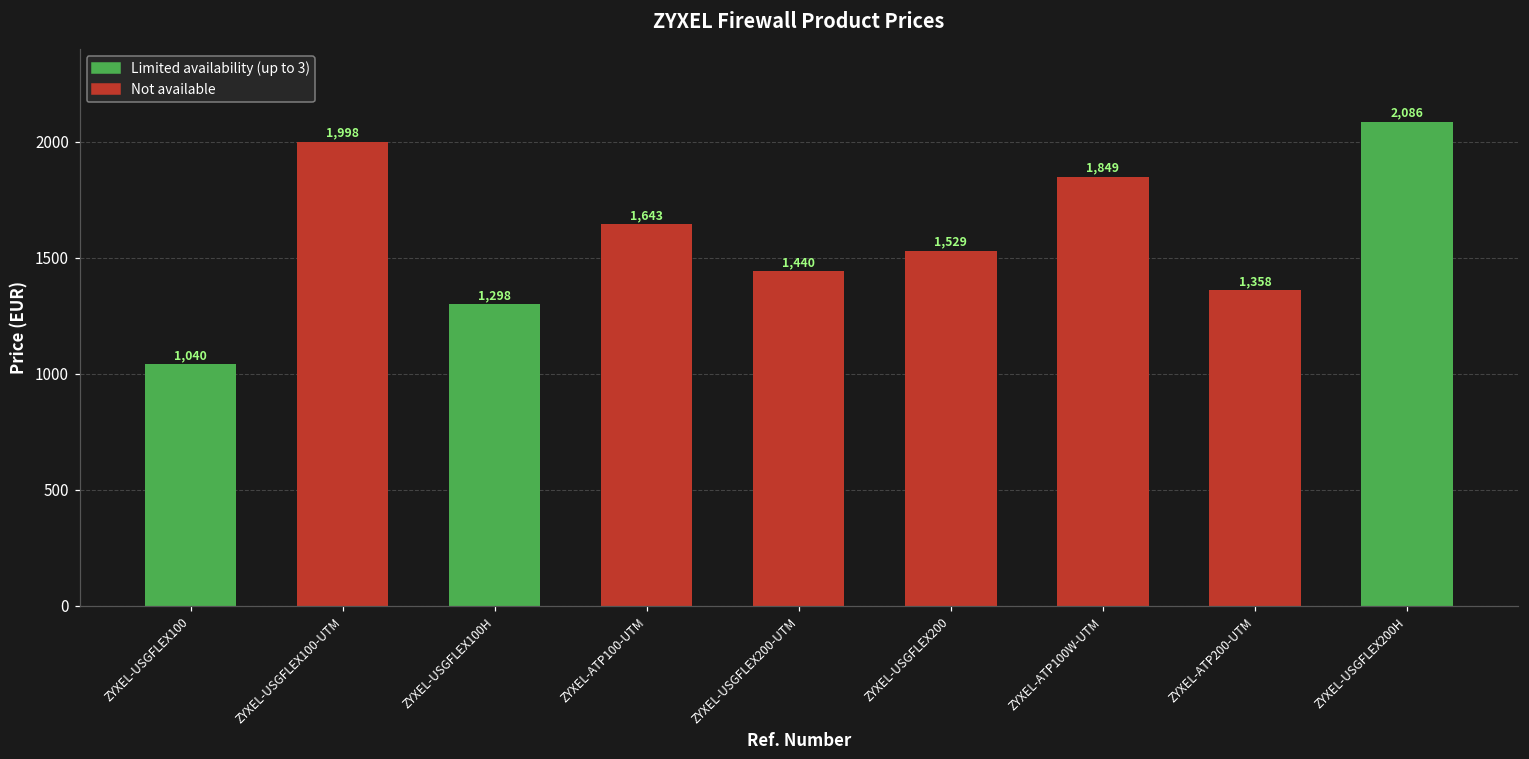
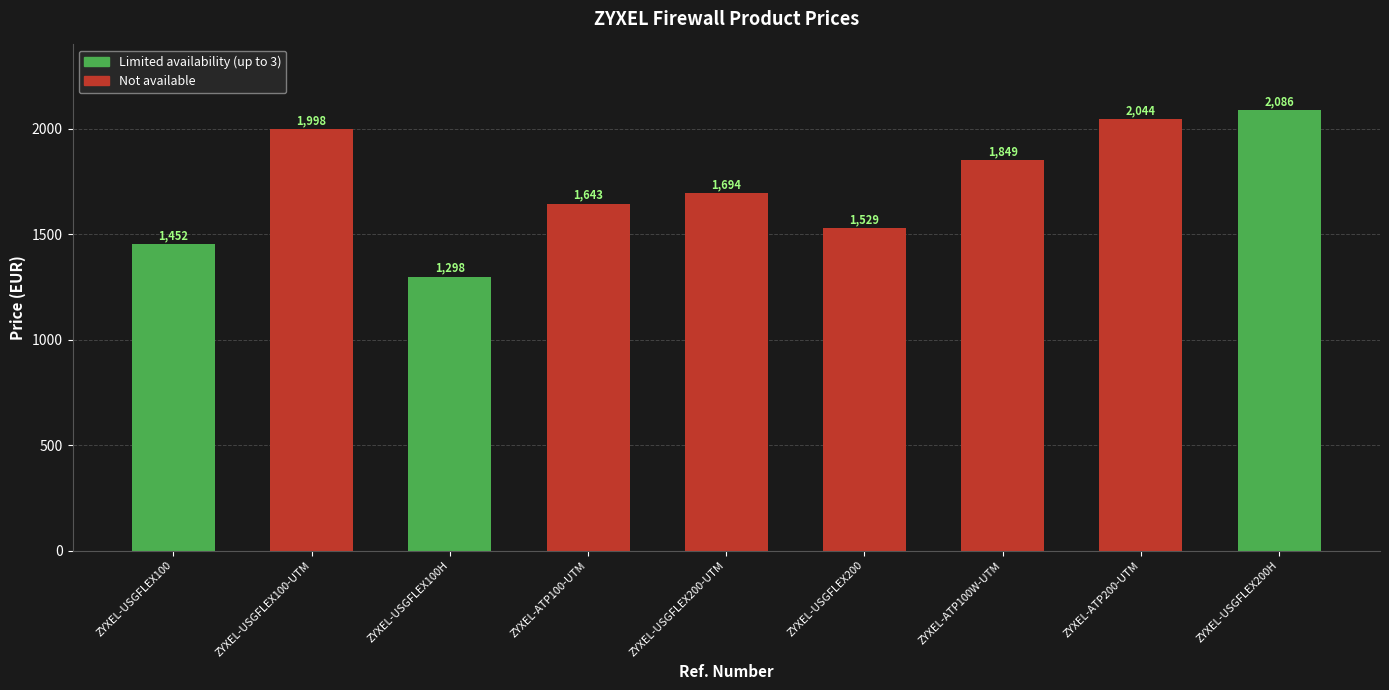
ZYXEL-USGFLEX100: 1,040 -> 1,452
ZYXEL-USGFLEX200-UTM: 1,440 -> 1,694
ZYXEL-ATP200-UTM: 1,358 -> 2,044
